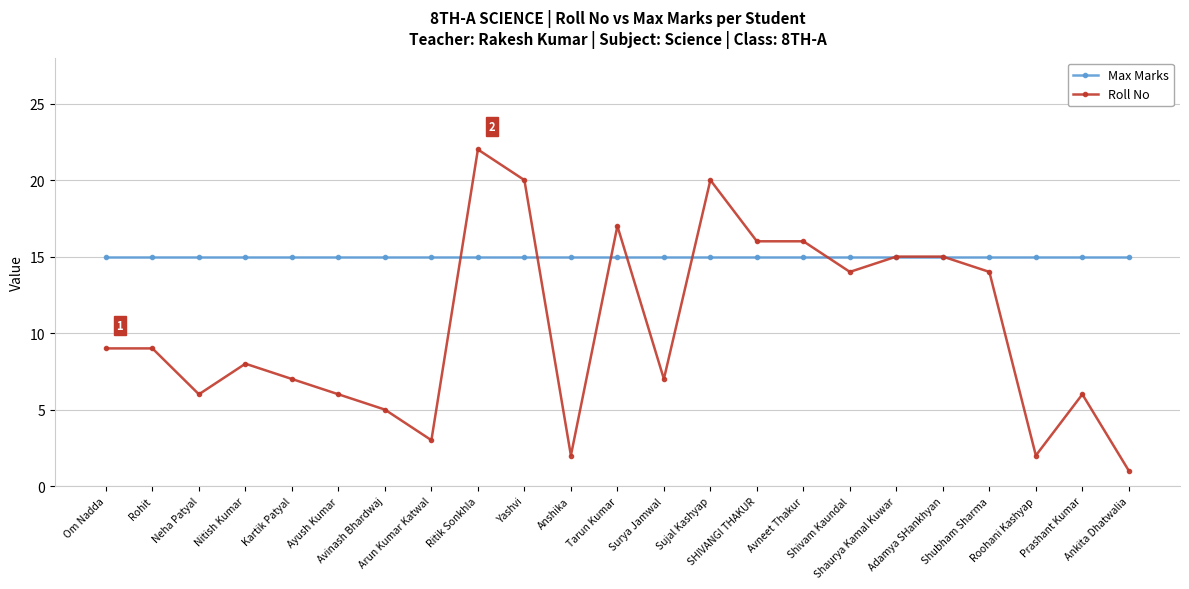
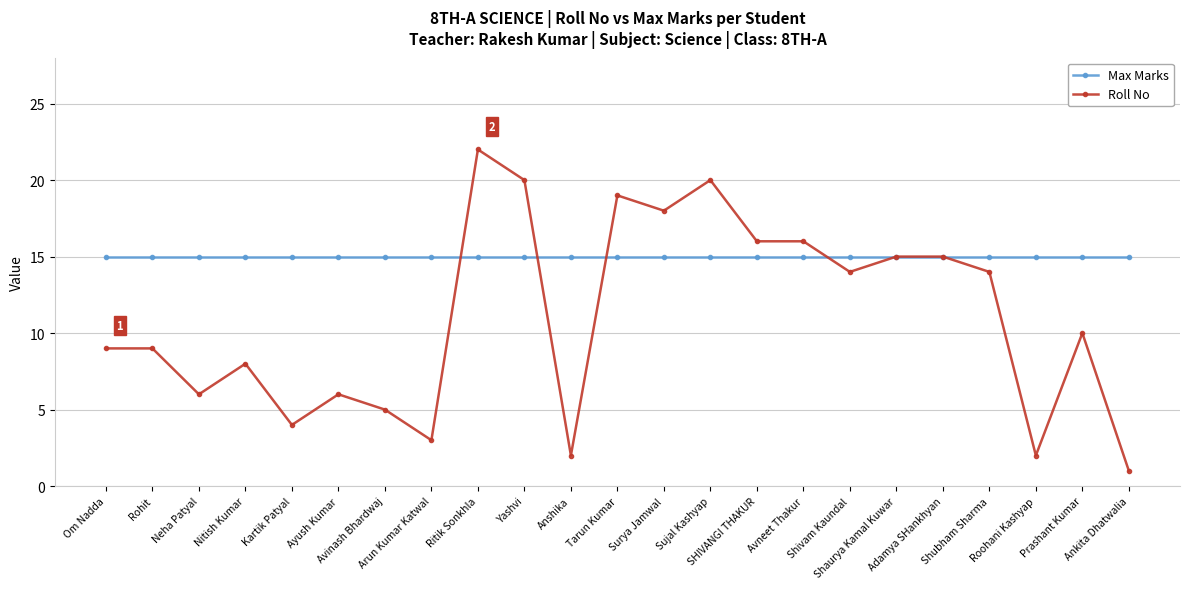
Roll No, Kartik Patyal: 7 -> 4
Roll No, Tarun Kumar: 17 -> 19
Roll No, Surya Jamwal: 7 -> 18
Roll No, Prashant Kumar: 6 -> 10
